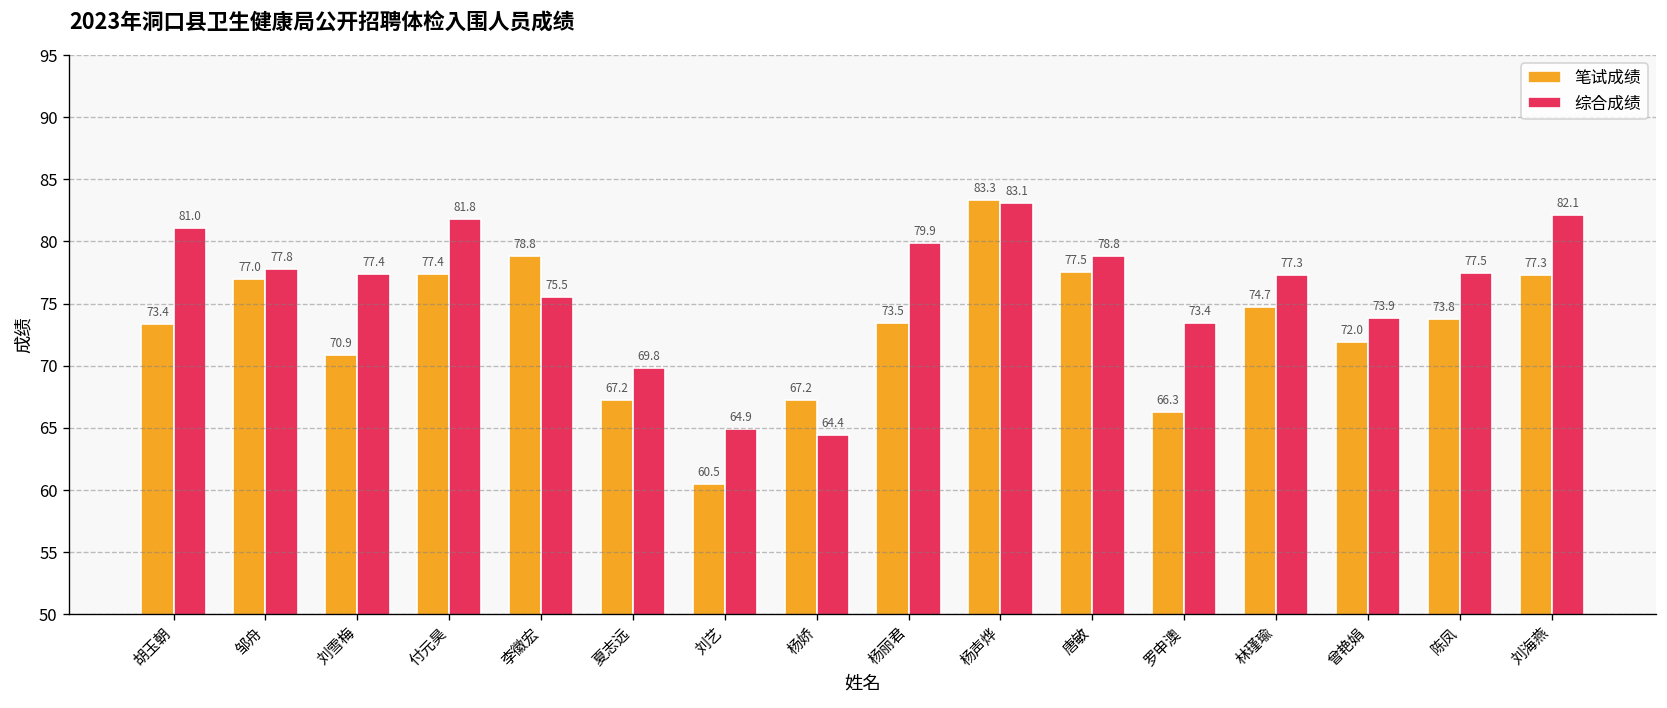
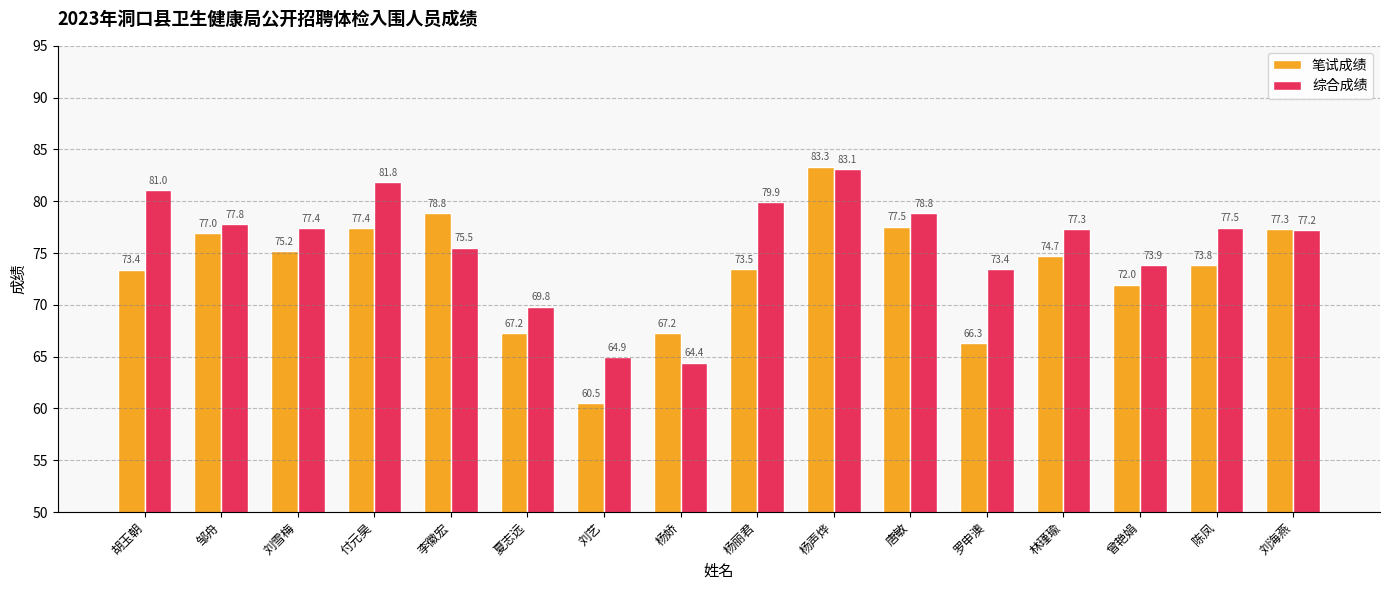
笔试成绩, 刘雪梅: 70.9 -> 75.2
综合成绩, 刘海燕: 82.1 -> 77.2
